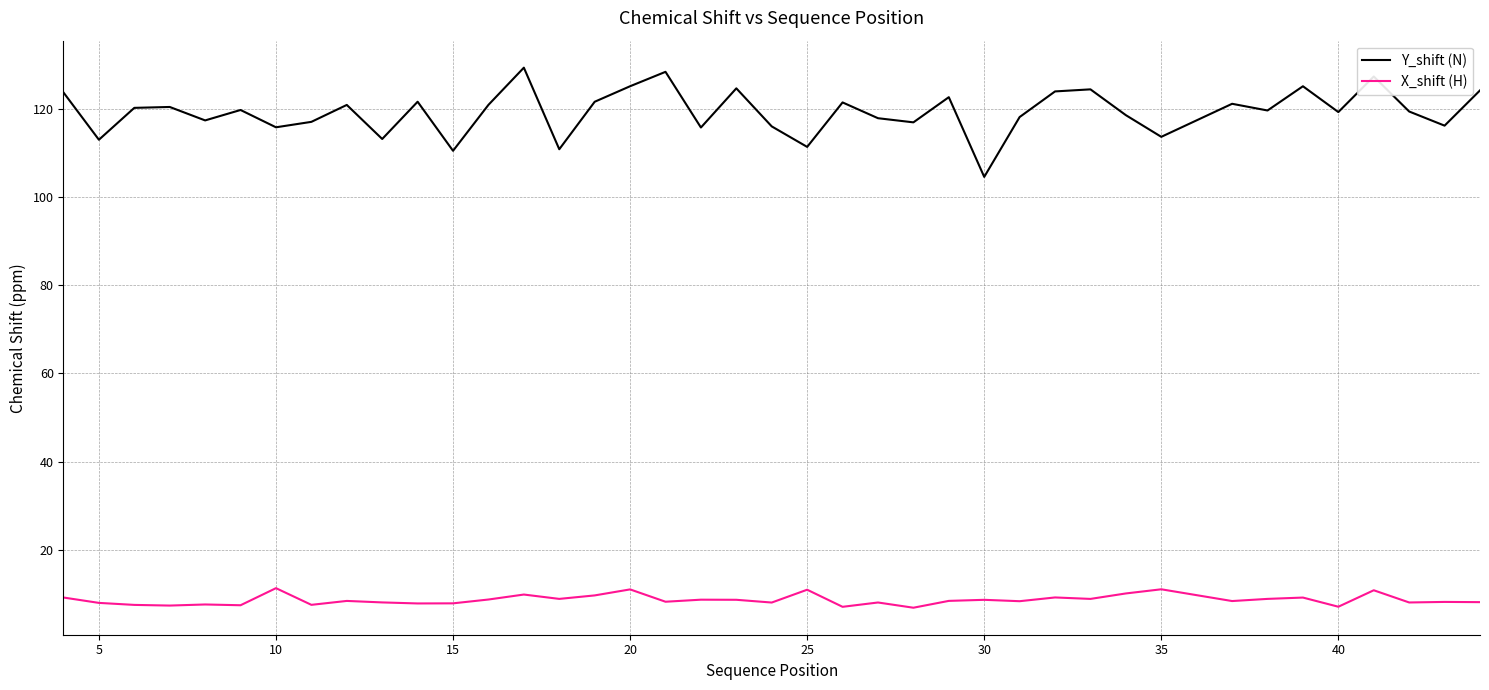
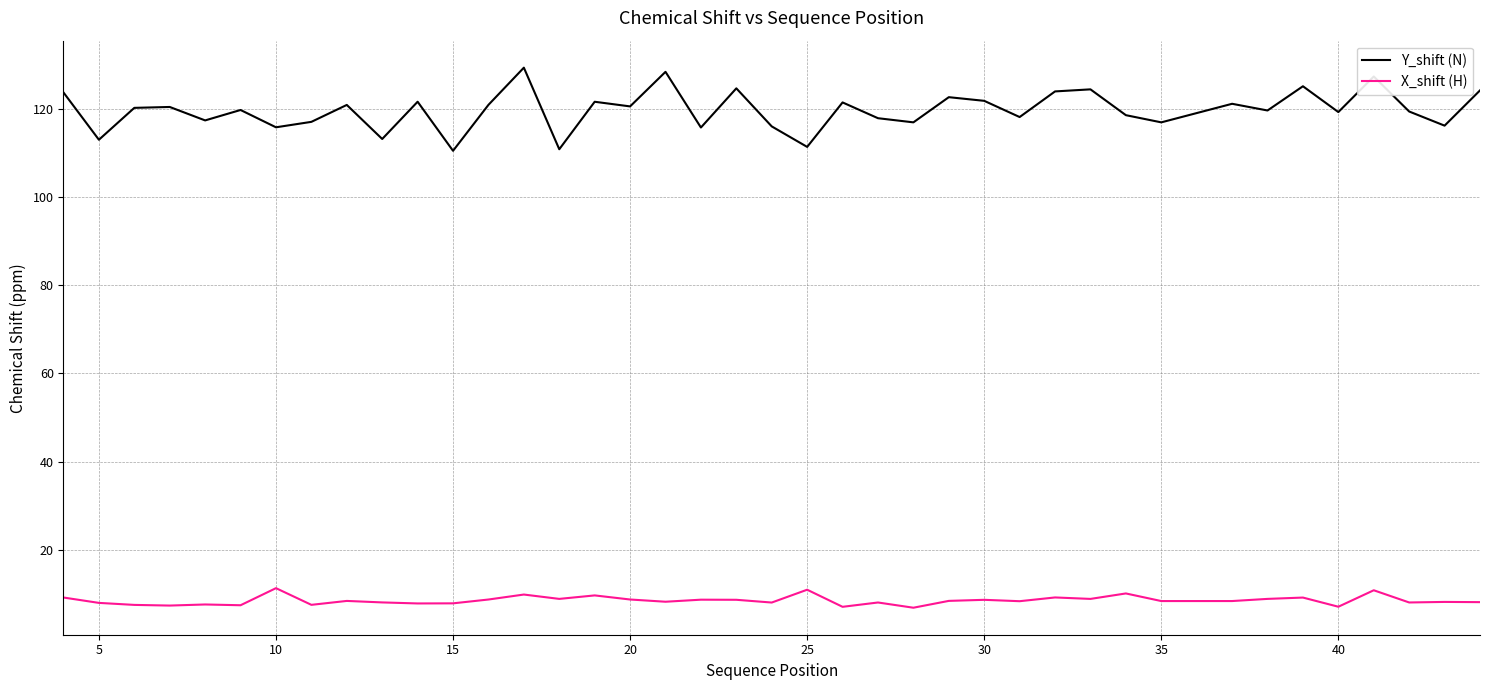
Y_shift (N), 20: 125 -> 121
X_shift (H), 20: 11 -> 9
Y_shift (N), 30: 105 -> 122
Y_shift (N), 35: 114 -> 117
X_shift (H), 35: 11 -> 8
